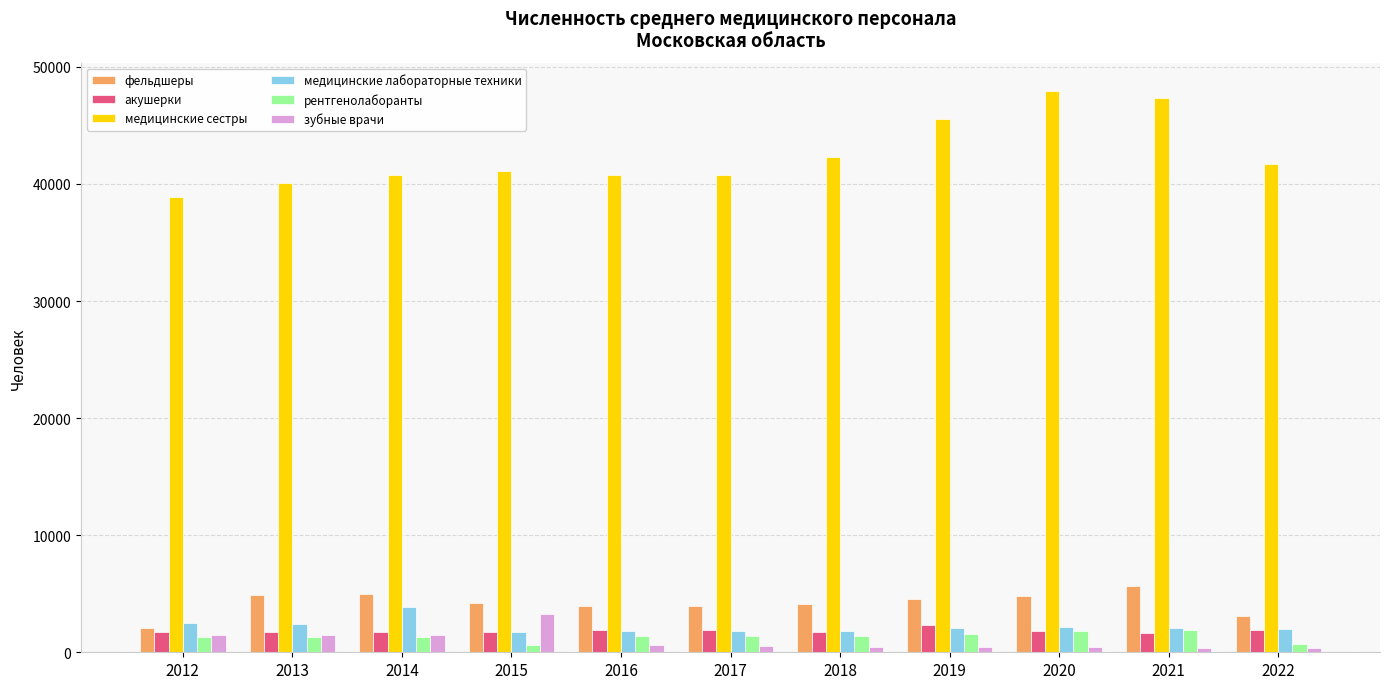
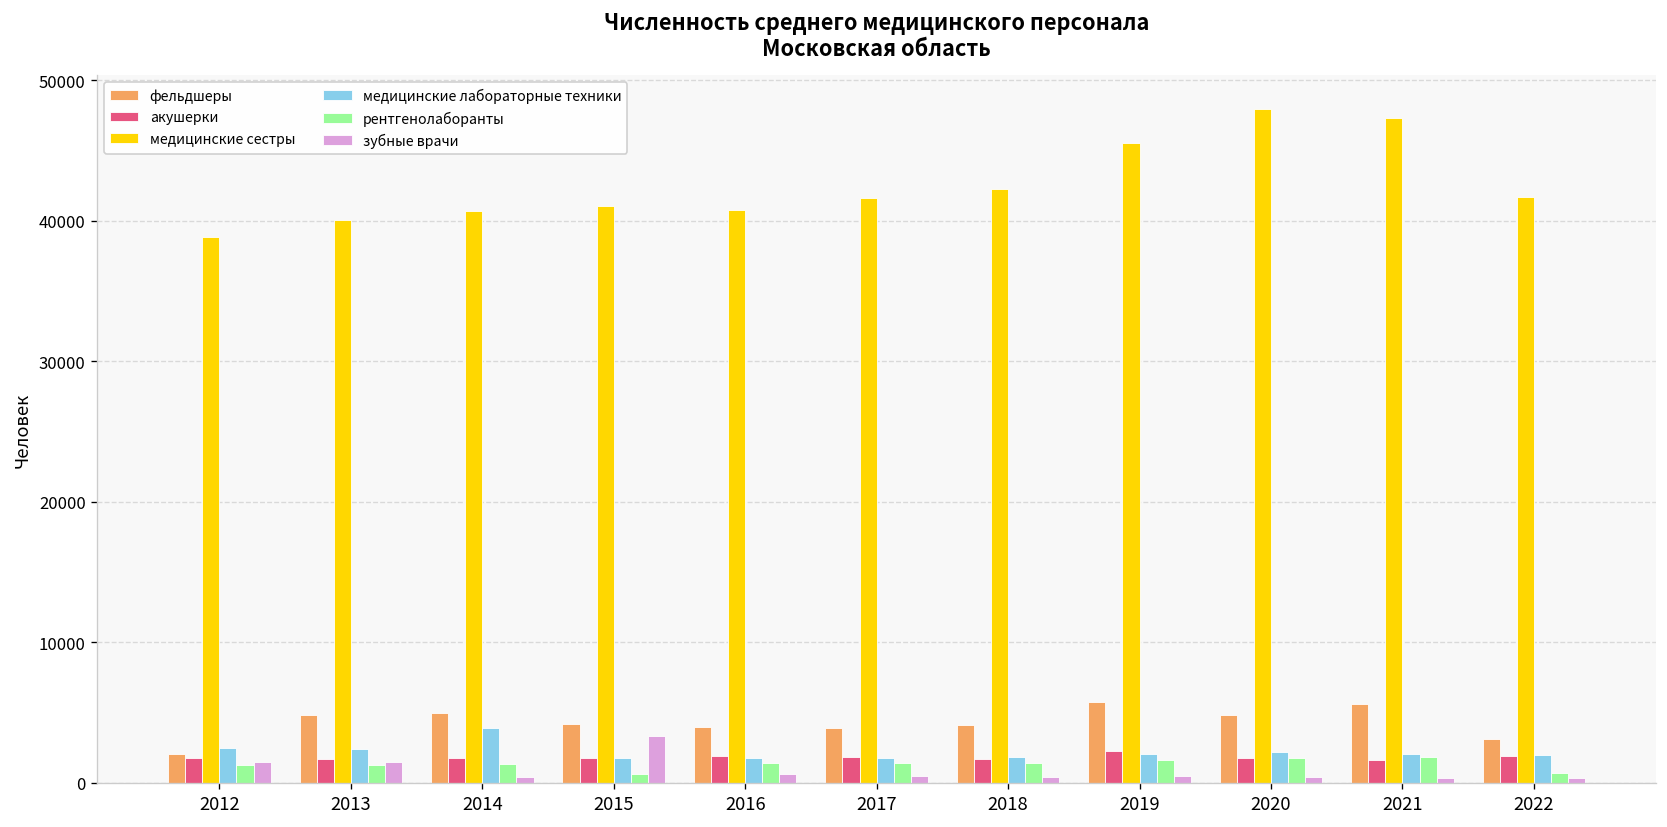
зубные врачи, 2014: 1500 -> 400
медицинские сестры, 2017: 40800 -> 41600
фельдшеры, 2019: 4500 -> 5700
